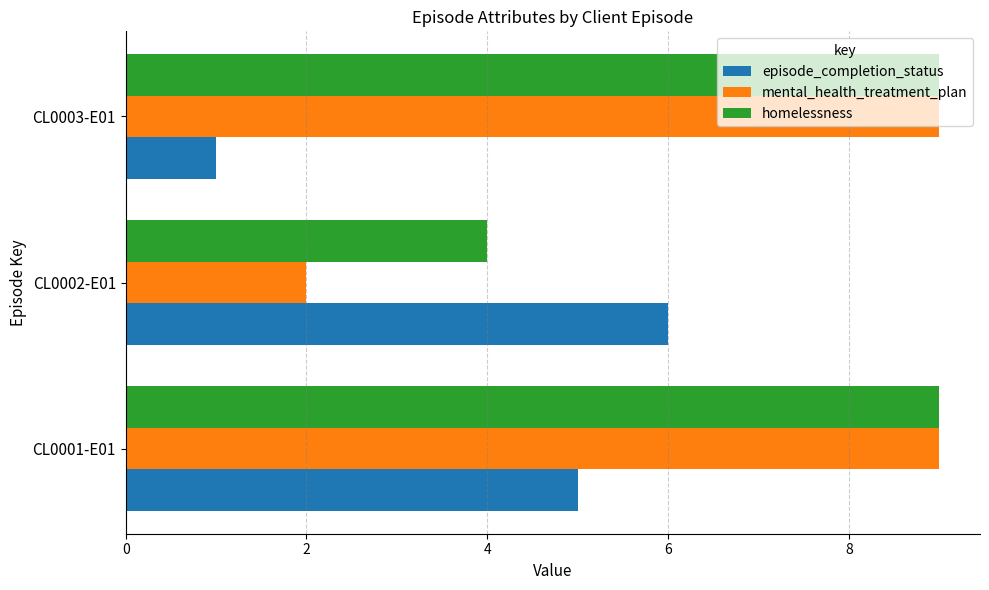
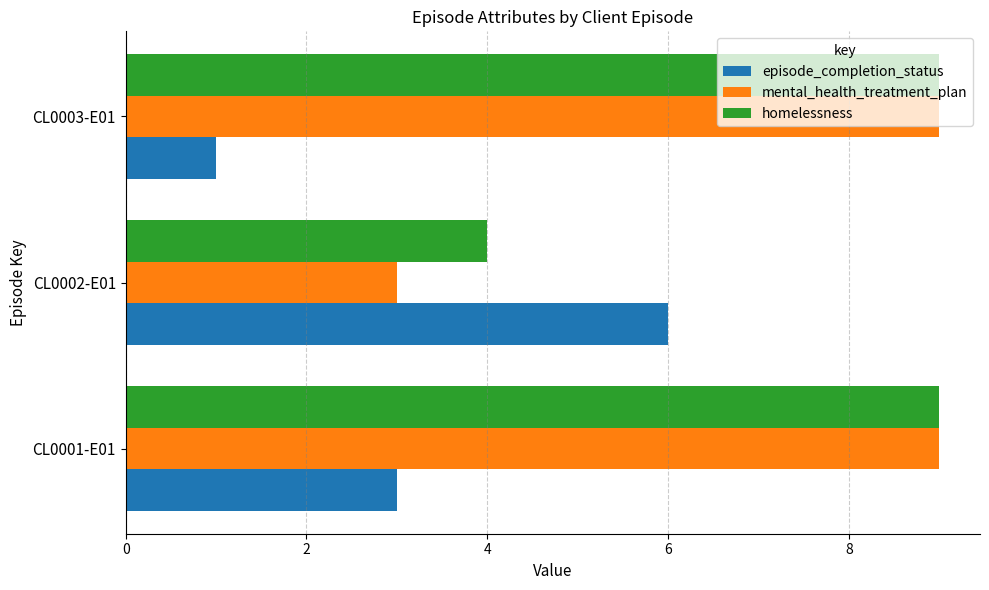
mental_health_treatment_plan, CL0002-E01: 2 -> 3
episode_completion_status, CL0001-E01: 5 -> 3
